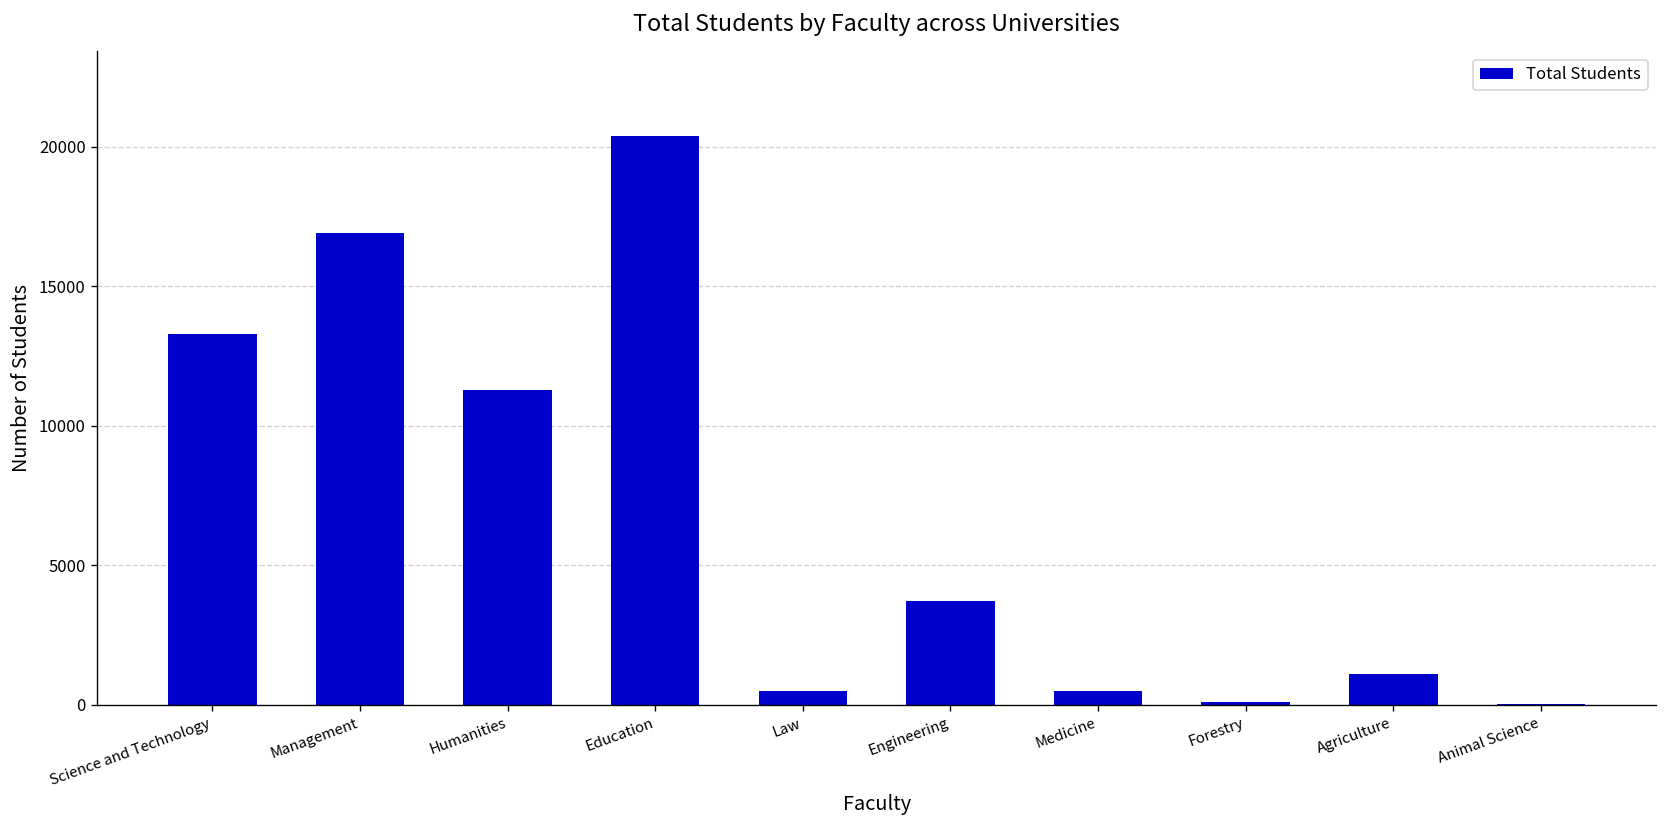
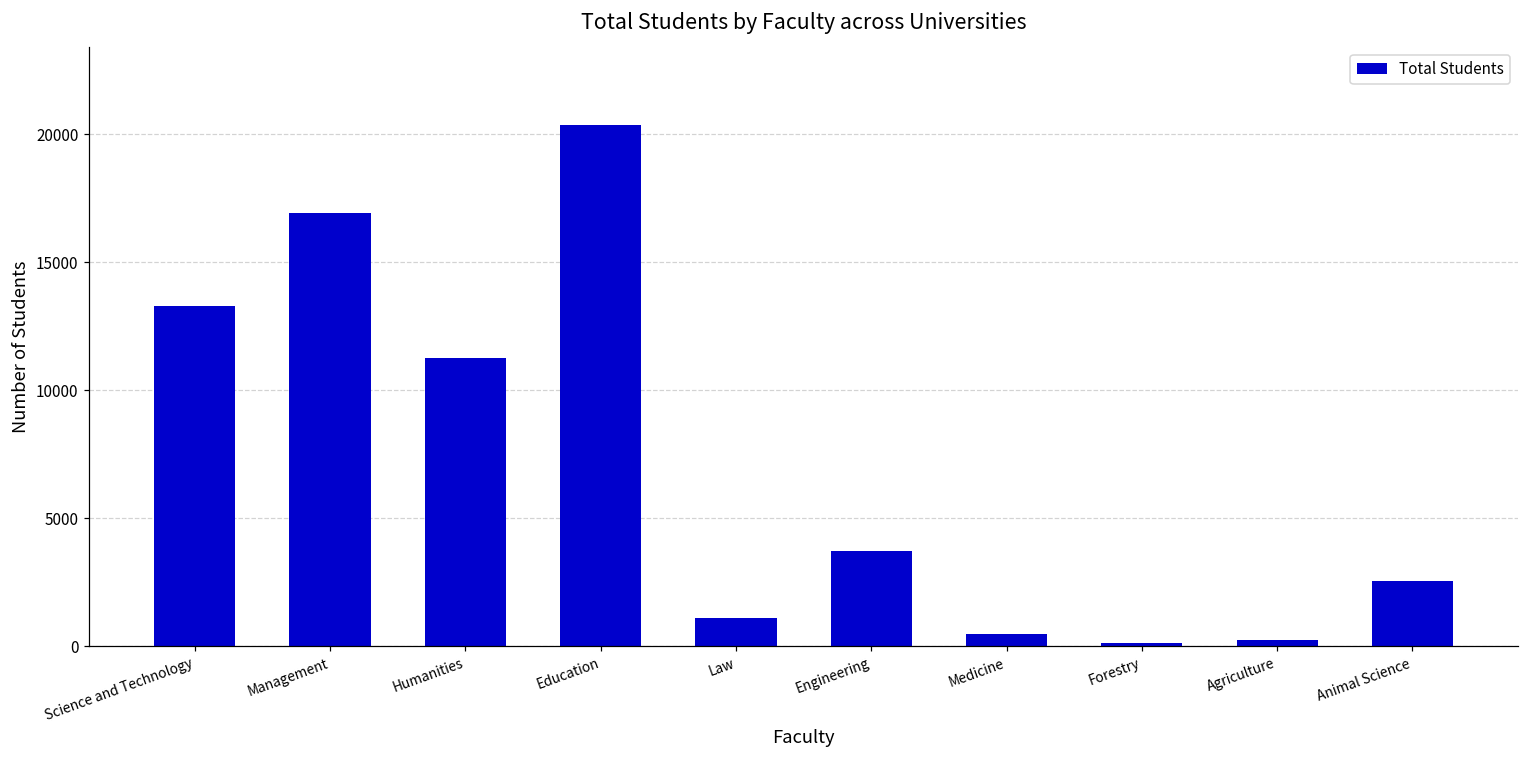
Law: 500 -> 1100
Agriculture: 1100 -> 300
Animal Science: 0 -> 2600
